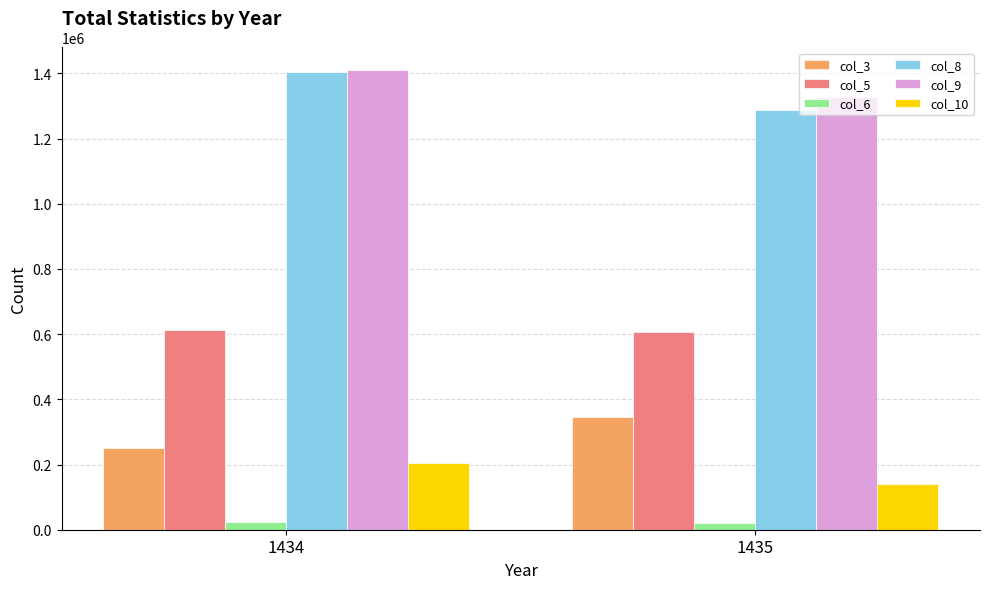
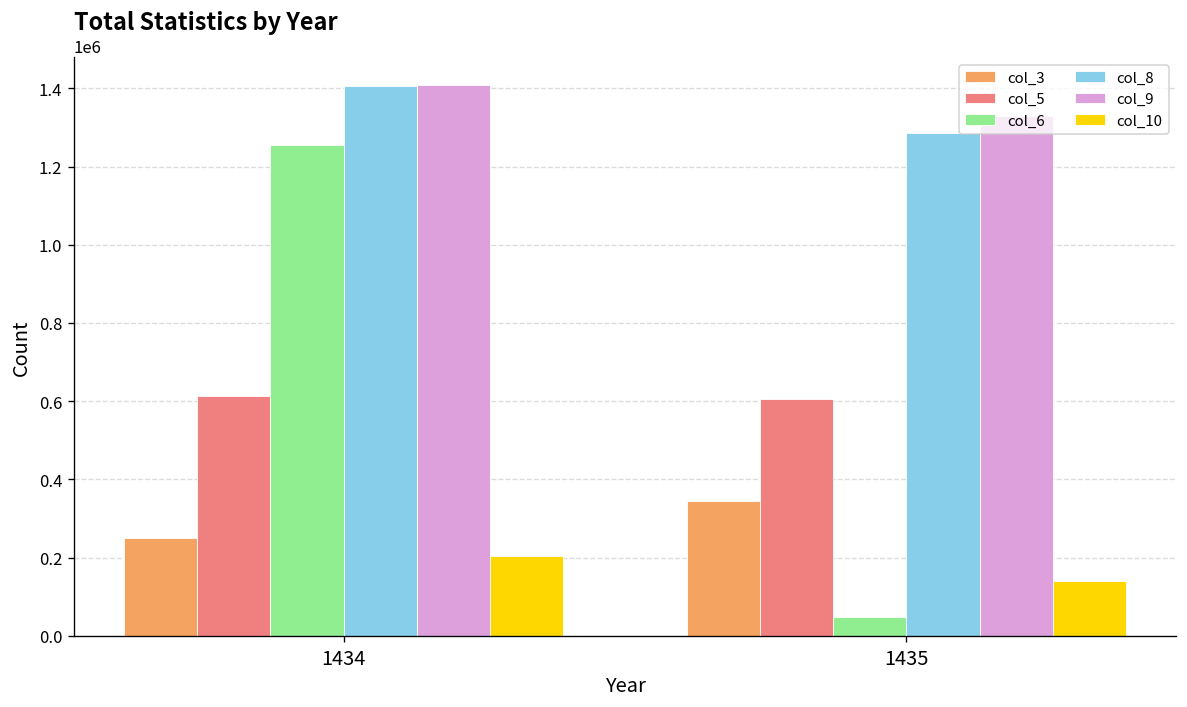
col_6, 1434: 20000 -> 1260000
col_6, 1435: 20000 -> 50000
